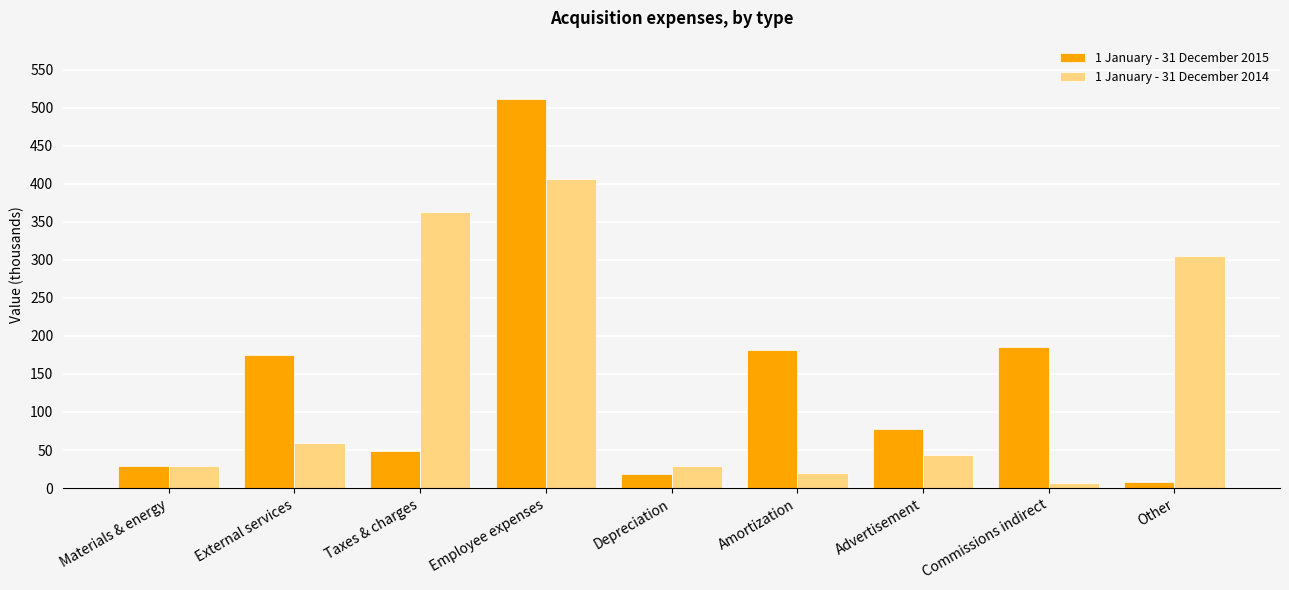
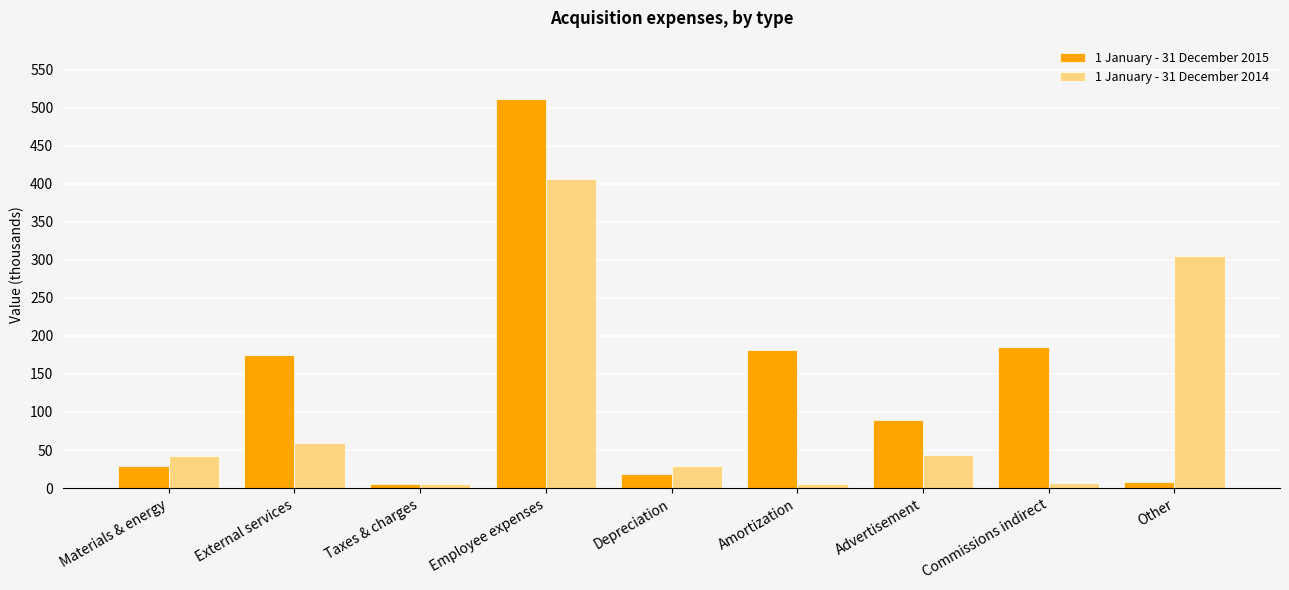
1 January - 31 December 2014, Materials & energy: 30 -> 40
1 January - 31 December 2015, Taxes & charges: 50 -> 10
1 January - 31 December 2014, Taxes & charges: 360 -> 10
1 January - 31 December 2014, Amortization: 20 -> 10
1 January - 31 December 2015, Advertisement: 80 -> 90
